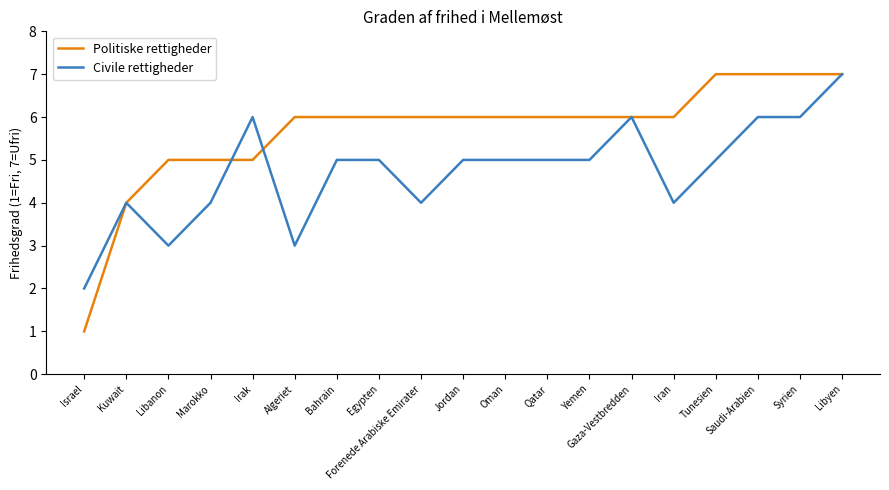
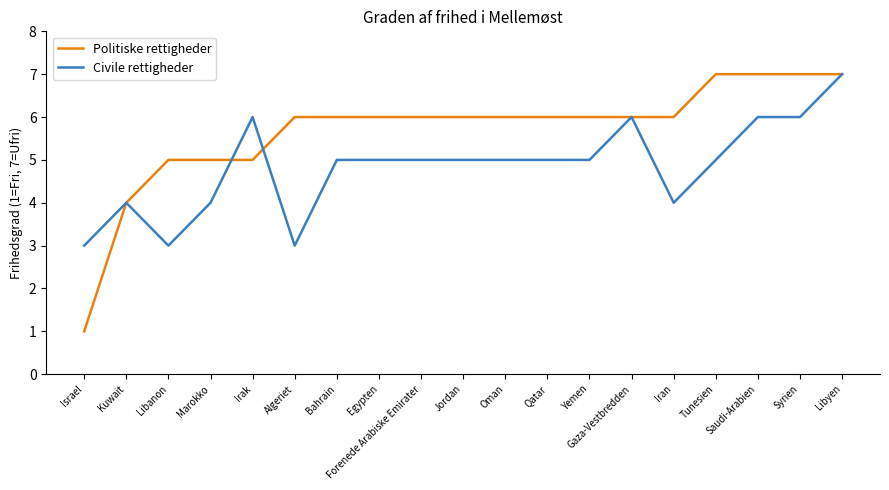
Civile rettigheder, Israel: 2 -> 3
Civile rettigheder, Forenede Arabiske Emirater: 4 -> 5
